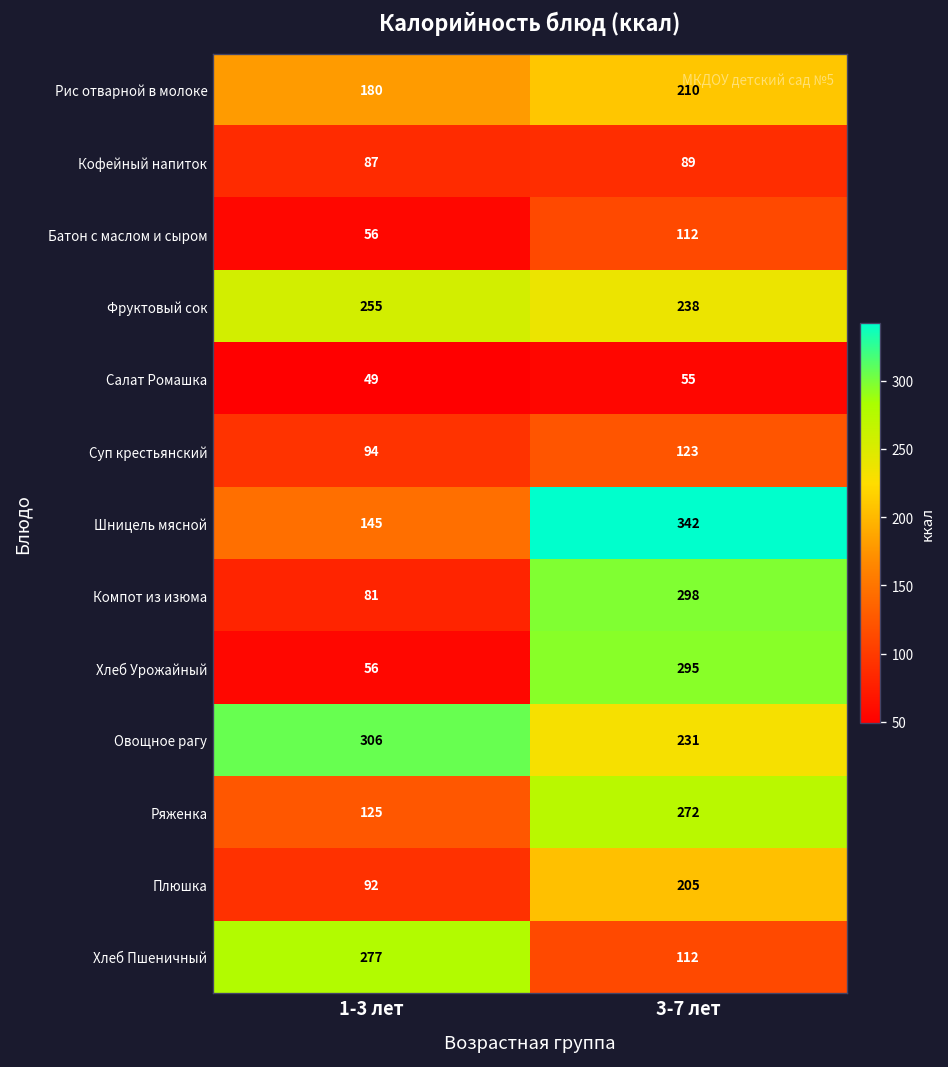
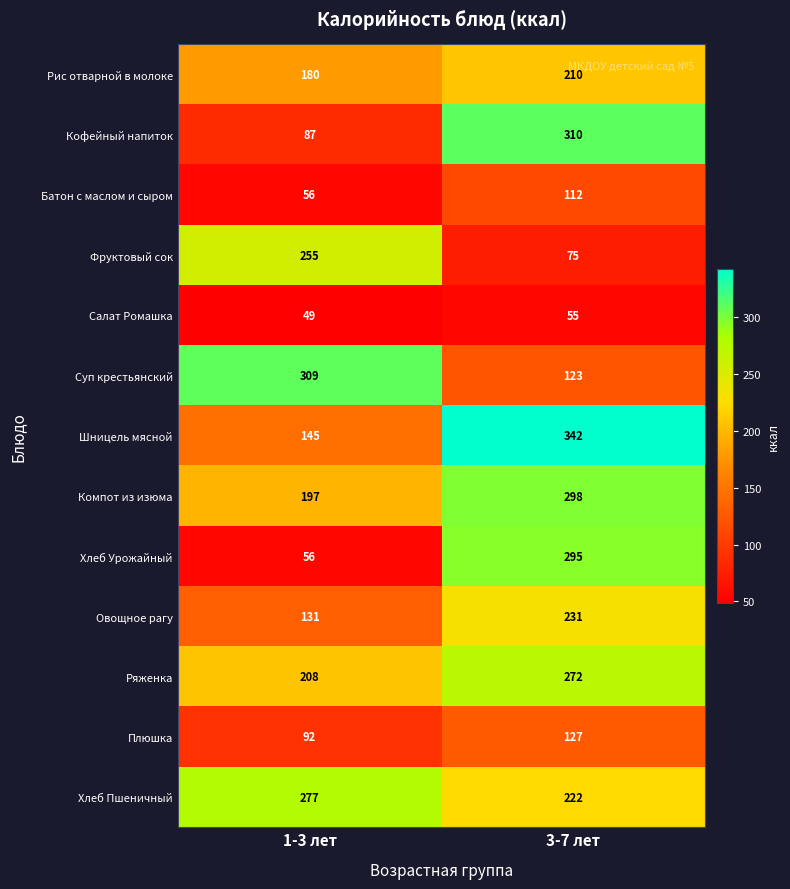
Кофейный напиток, 3-7 лет: 89 -> 310
Фруктовый сок, 3-7 лет: 238 -> 75
Суп крестьянский, 1-3 лет: 94 -> 309
Компот из изюма, 1-3 лет: 81 -> 197
Овощное рагу, 1-3 лет: 306 -> 131
Ряженка, 1-3 лет: 125 -> 208
Плюшка, 3-7 лет: 205 -> 127
Хлеб Пшеничный, 3-7 лет: 112 -> 222
